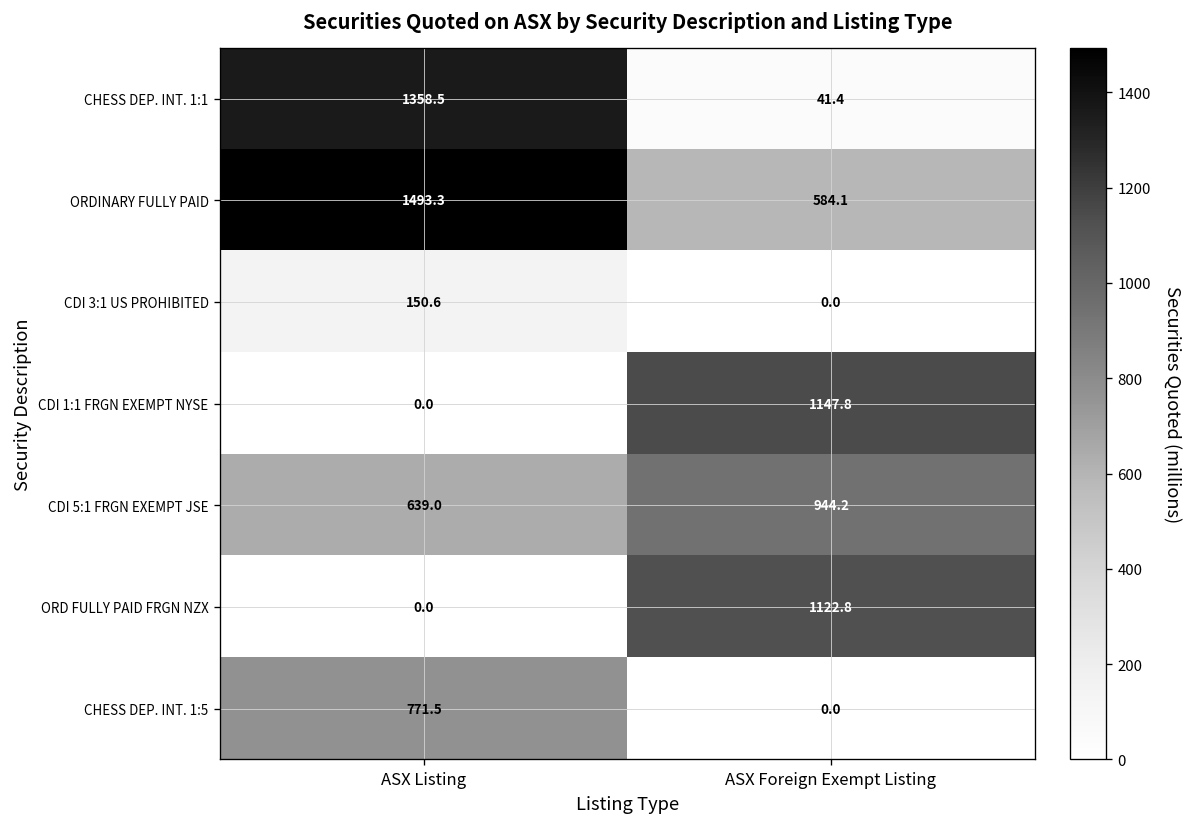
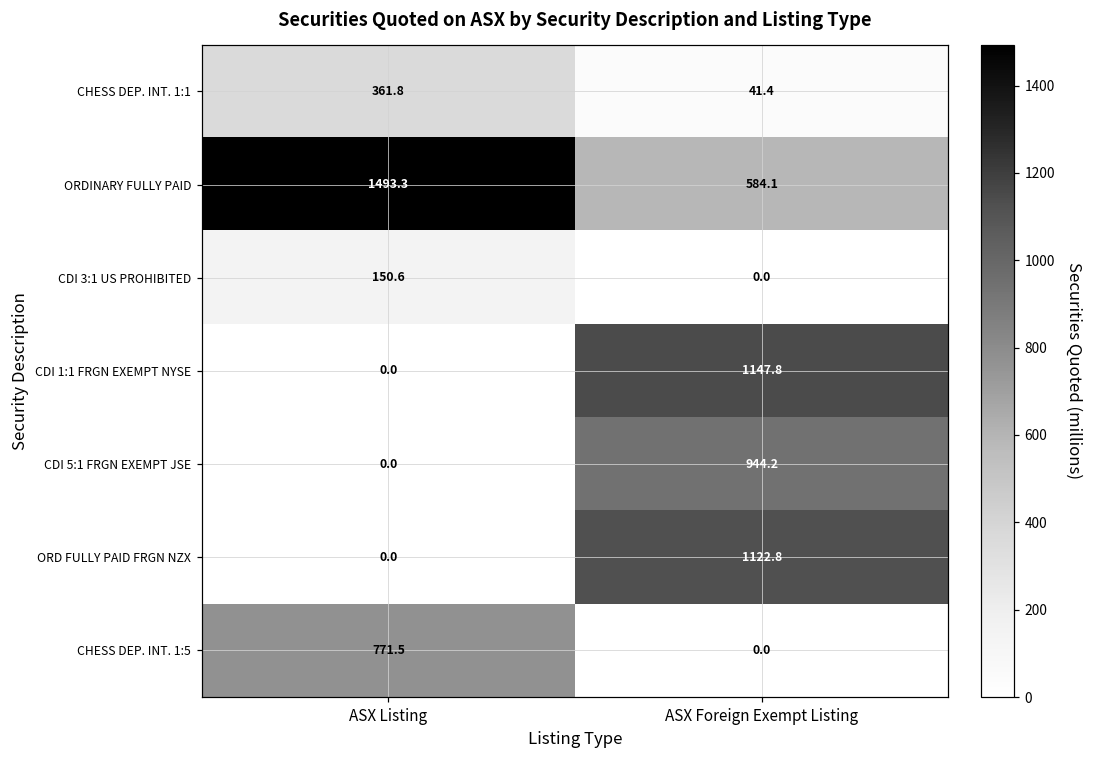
CHESS DEP. INT. 1:1, ASX Listing: 1358.5 -> 361.8
CDI 5:1 FRGN EXEMPT JSE, ASX Listing: 639.0 -> 0.0
